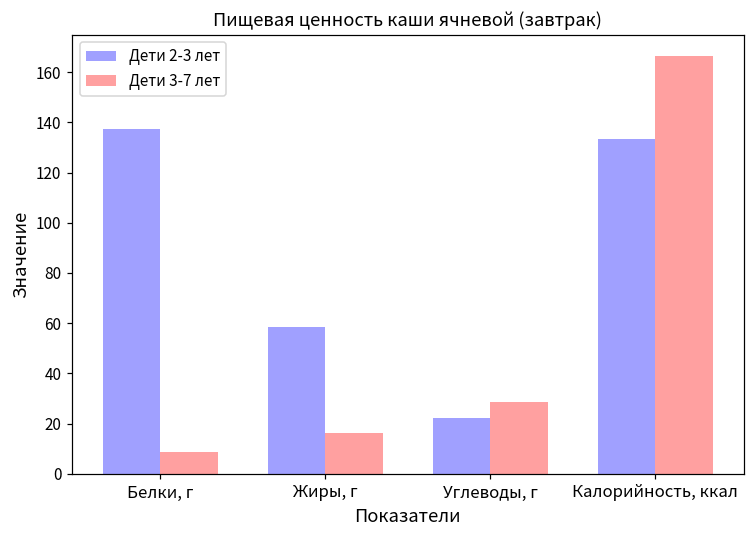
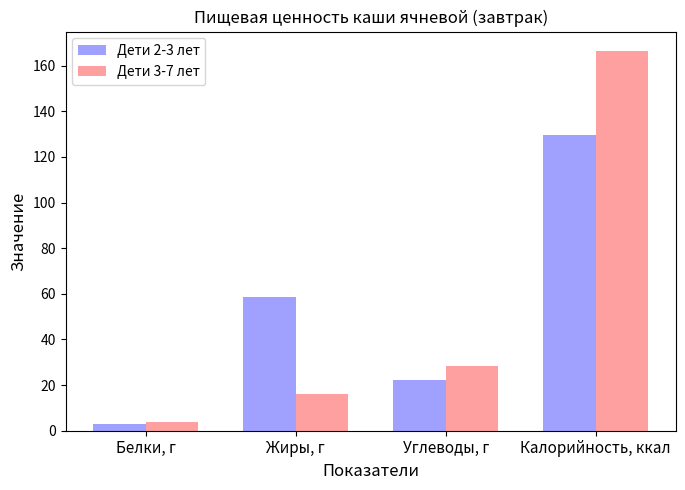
Дети 2-3 лет, Белки, г: 137 -> 3
Дети 3-7 лет, Белки, г: 9 -> 4
Дети 2-3 лет, Калорийность, ккал: 133 -> 130
